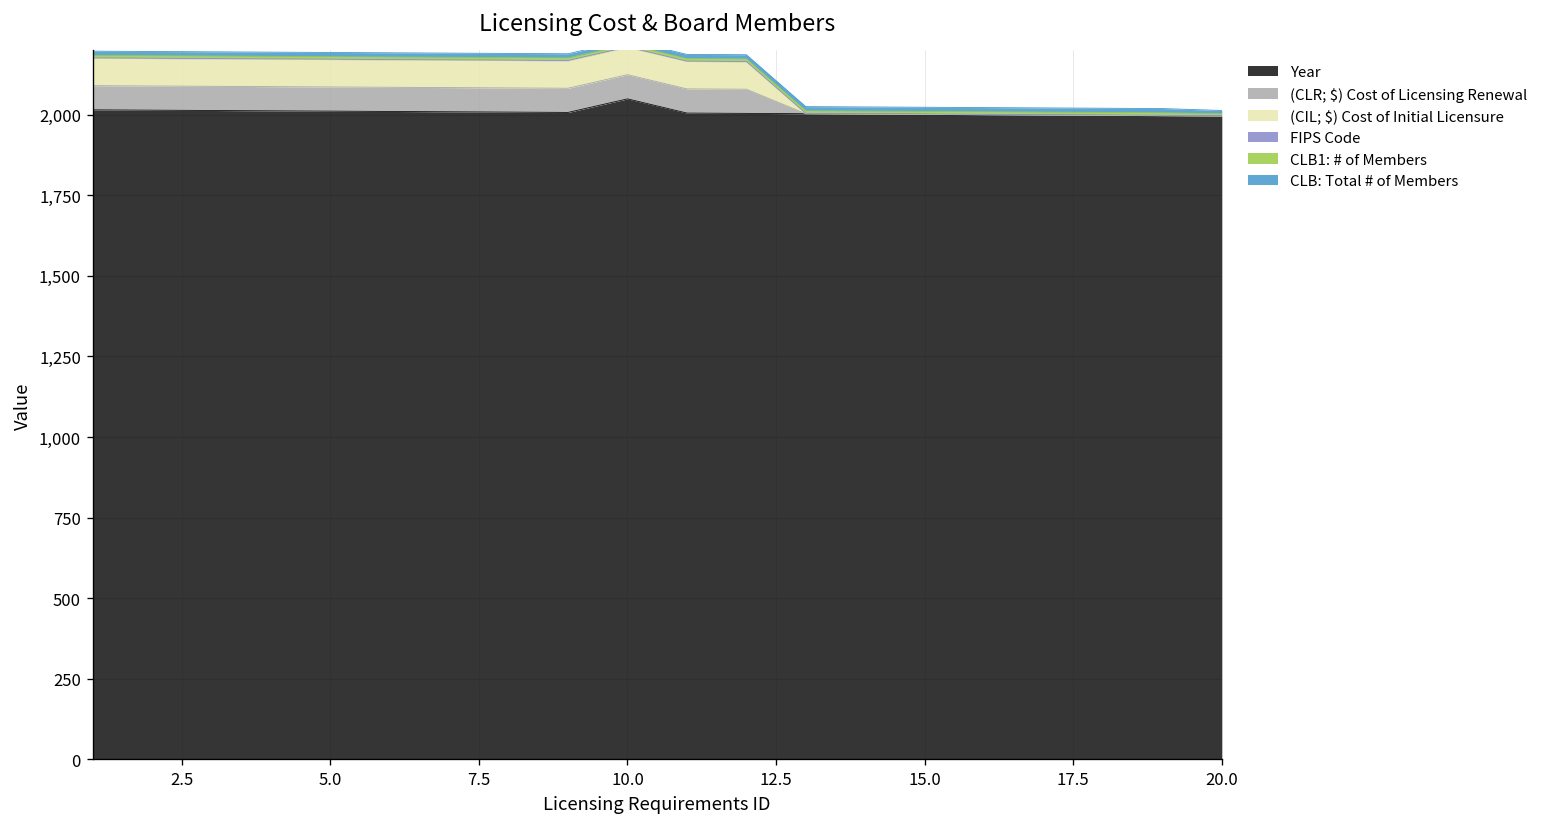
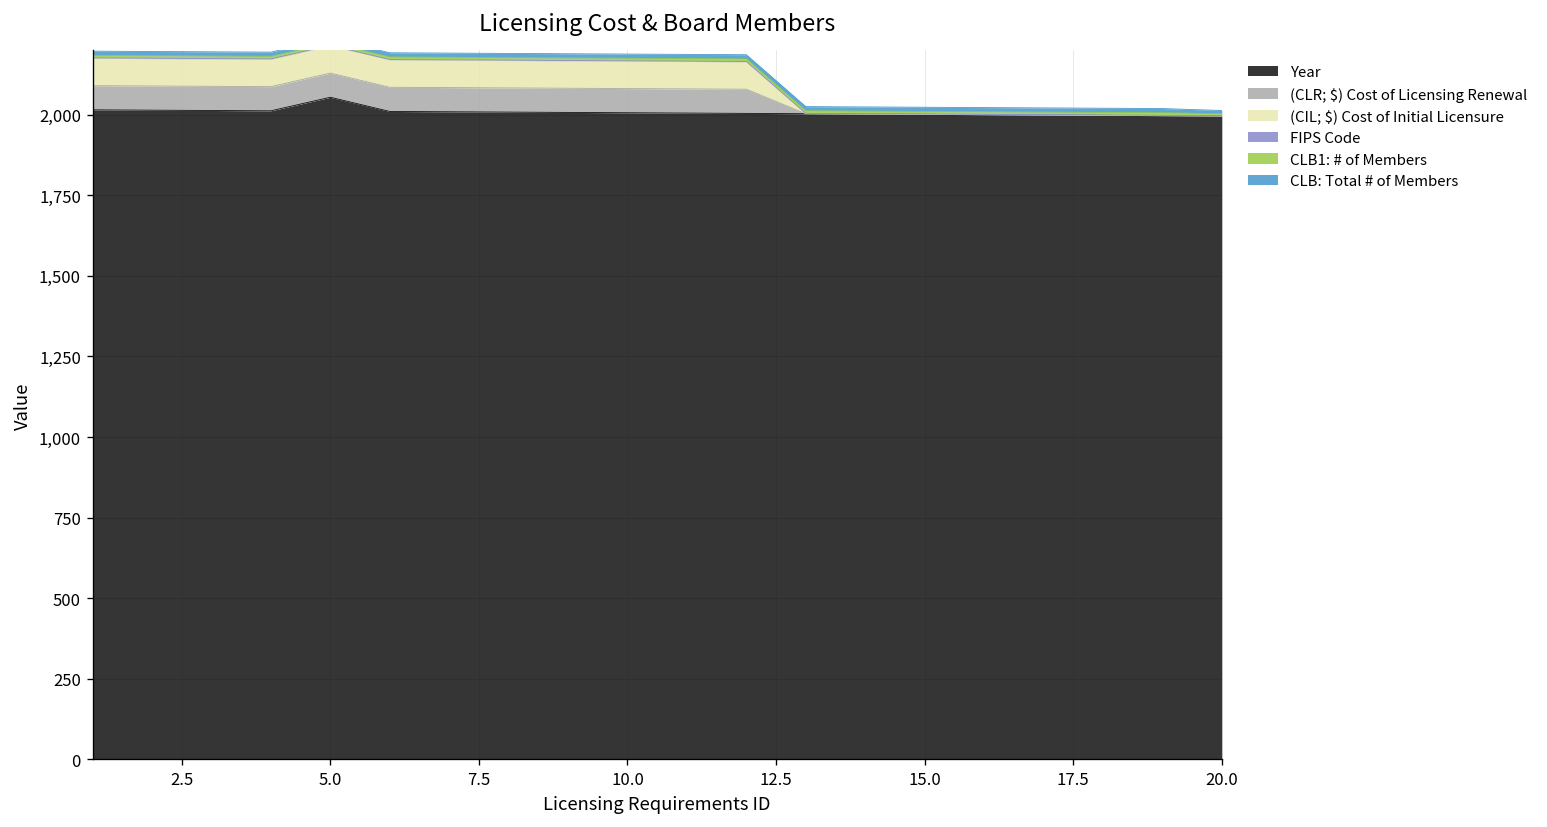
Year, 5.0: 2,010 -> 2,050
Year, 10.0: 2,050 -> 2,010
